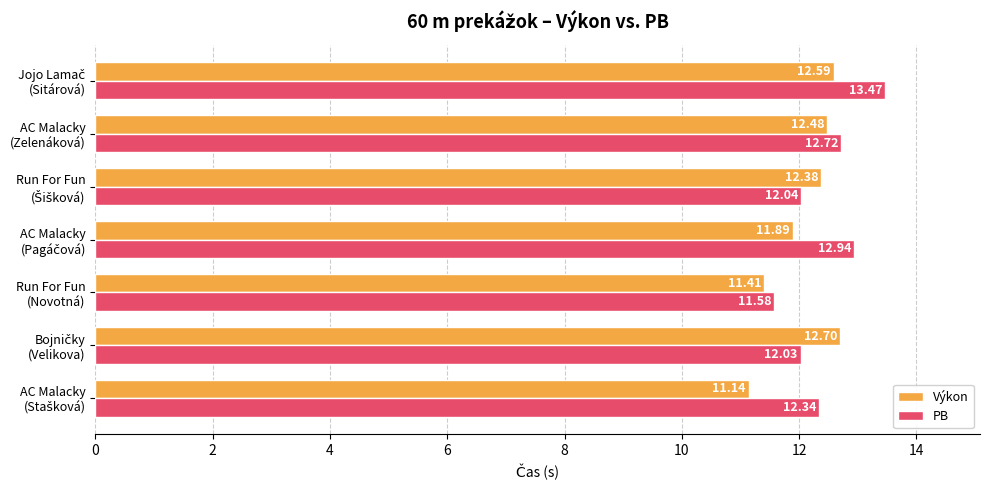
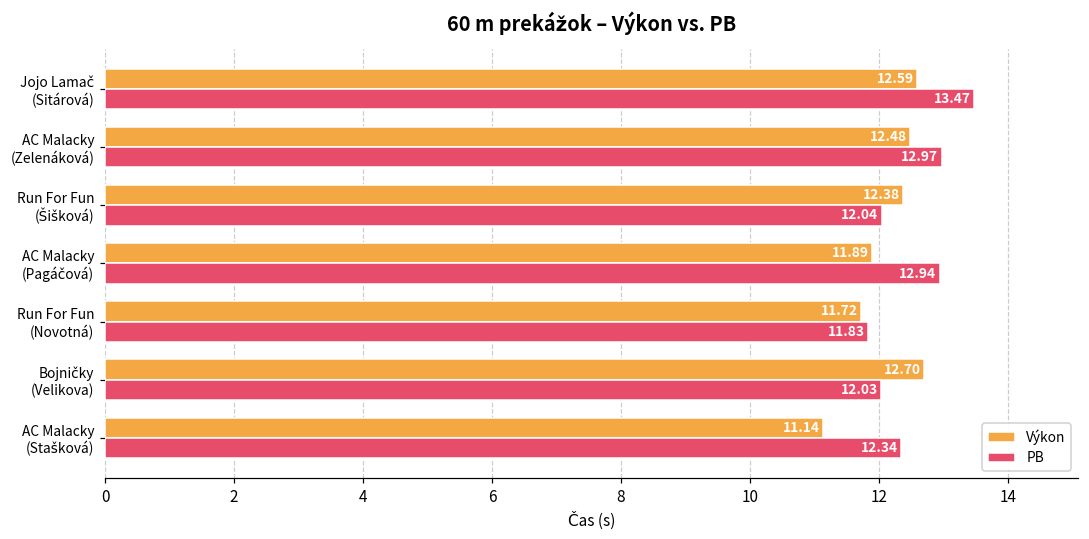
PB, AC Malacky (Zelenáková): 12.72 -> 12.97
Výkon, Run For Fun (Novotná): 11.41 -> 11.72
PB, Run For Fun (Novotná): 11.58 -> 11.83
